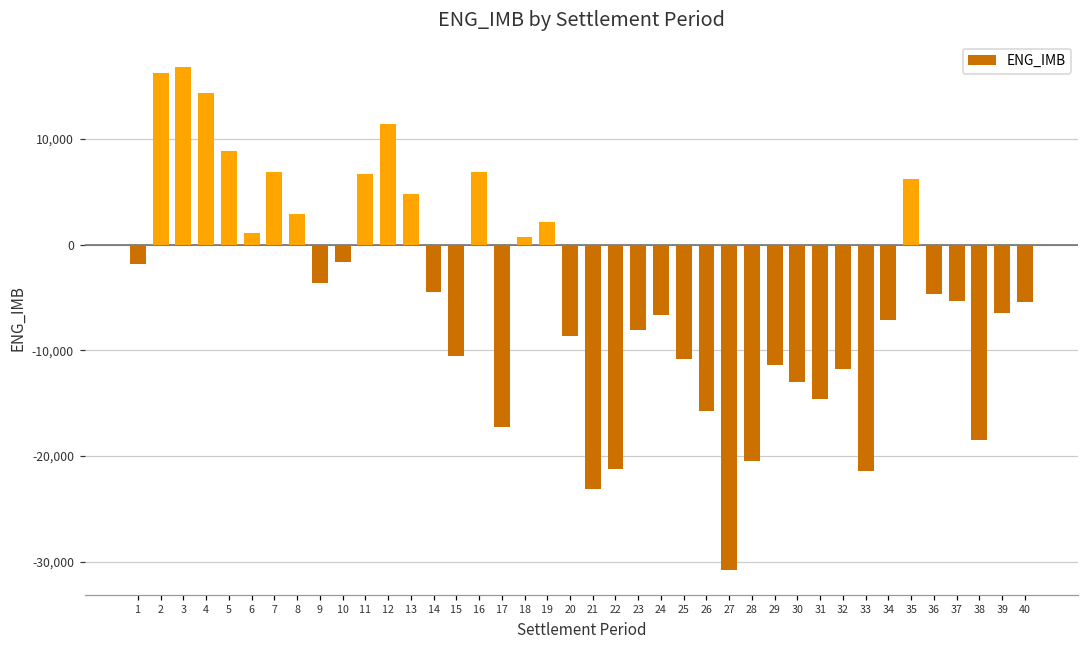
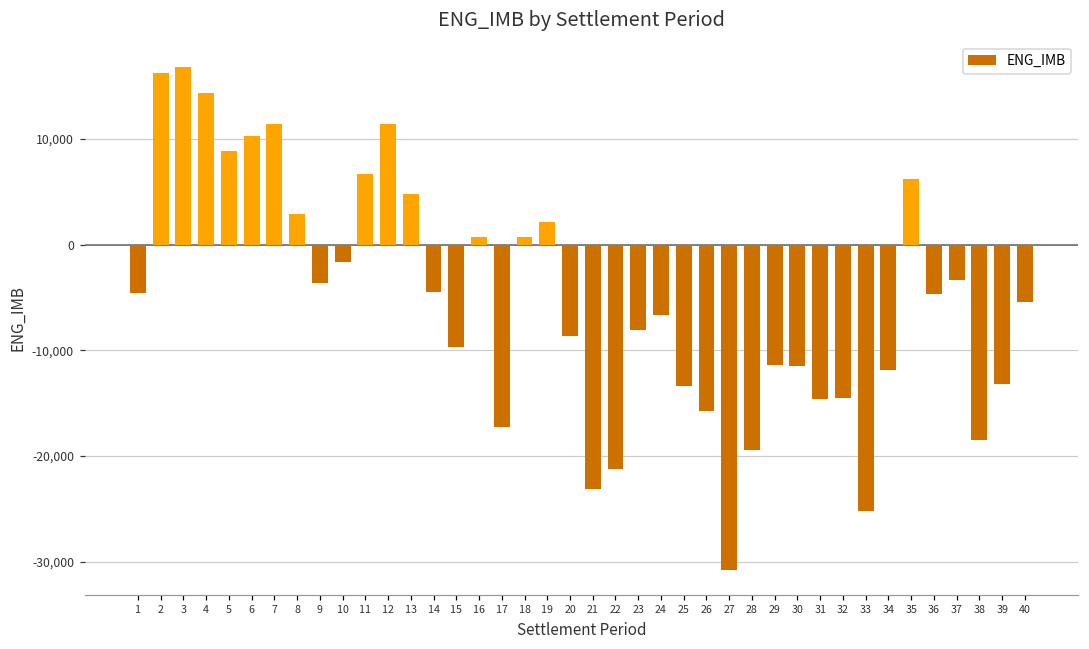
1: -2,000 -> -5,000
6: 1,000 -> 10,000
7: 7,000 -> 11,000
15: -11,000 -> -10,000
16: 7,000 -> 1,000
25: -11,000 -> -13,000
28: -20,000 -> -19,000
30: -13,000 -> -11,000
32: -12,000 -> -14,000
33: -21,000 -> -25,000
34: -7,000 -> -12,000
37: -5,000 -> -3,000
39: -6,000 -> -13,000
